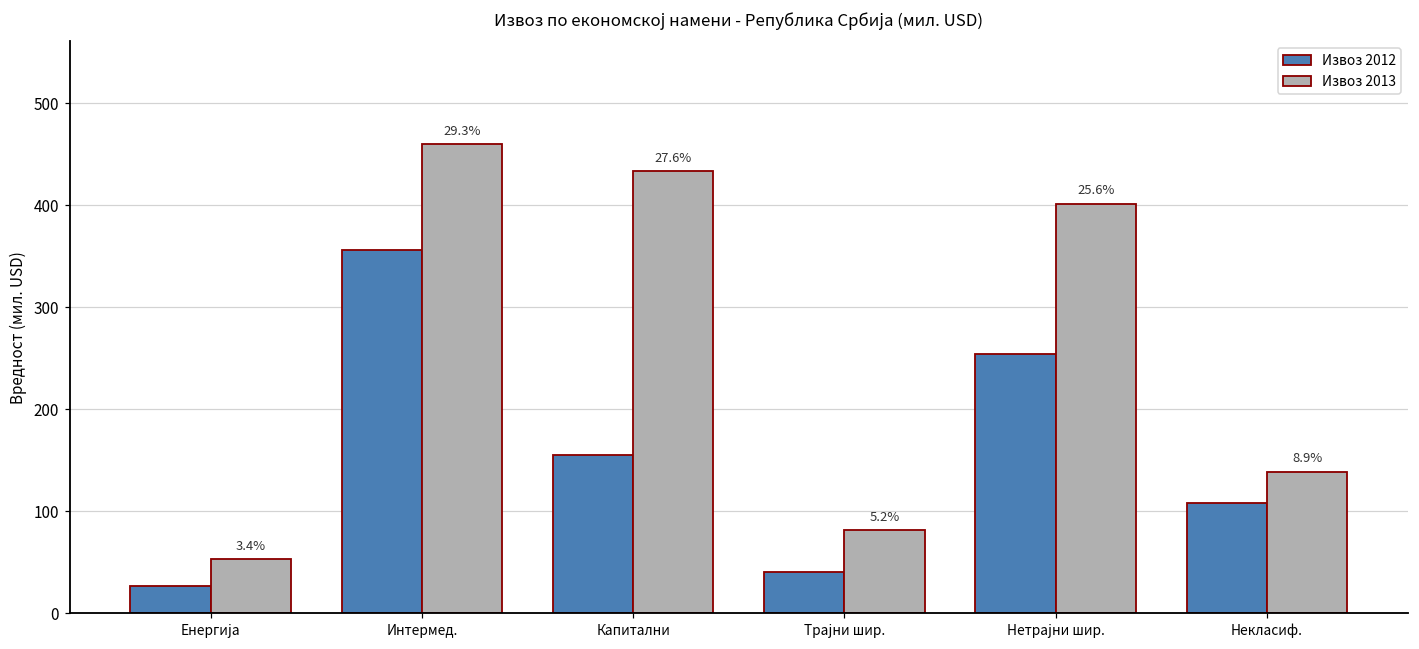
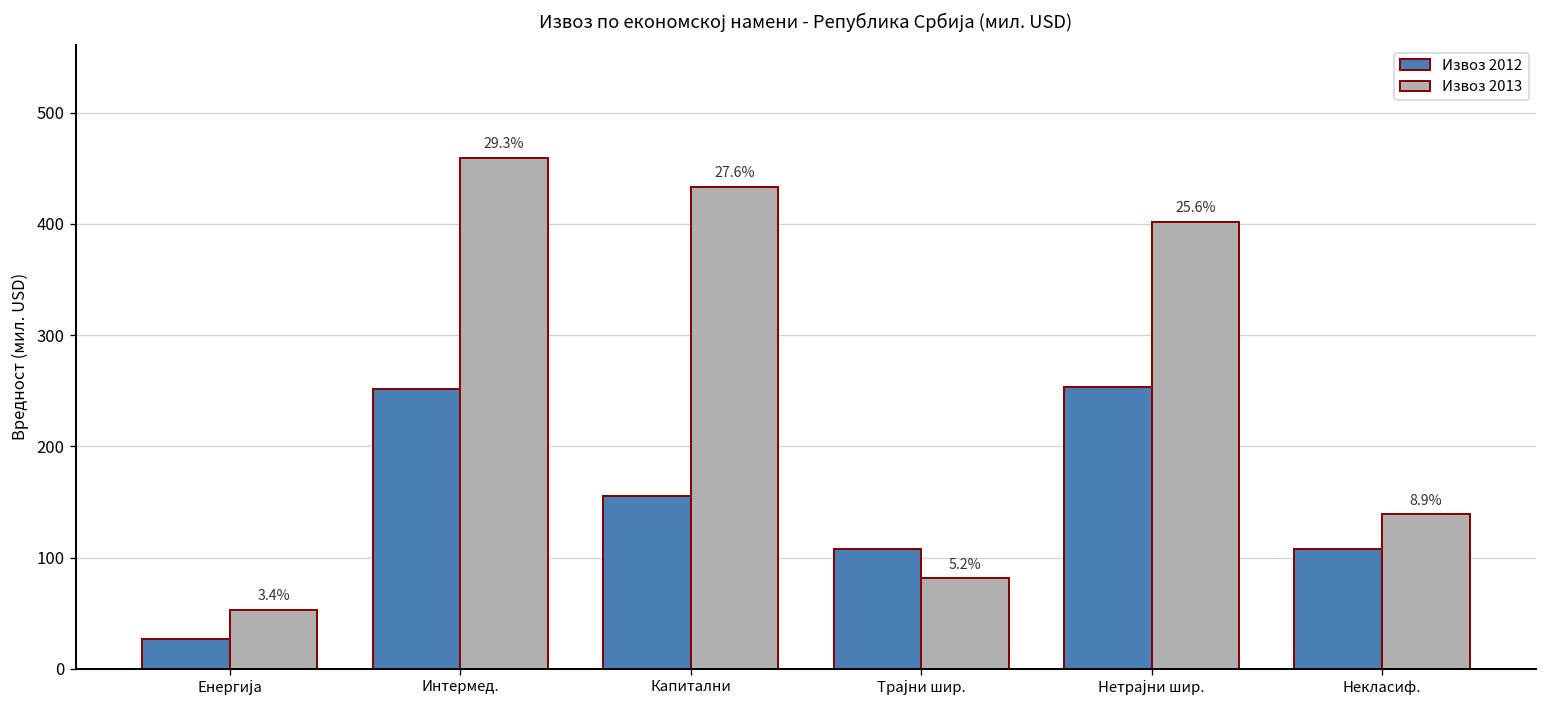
Извоз 2012, Интермед.: 360 -> 250
Извоз 2012, Трајни шир.: 40 -> 110
